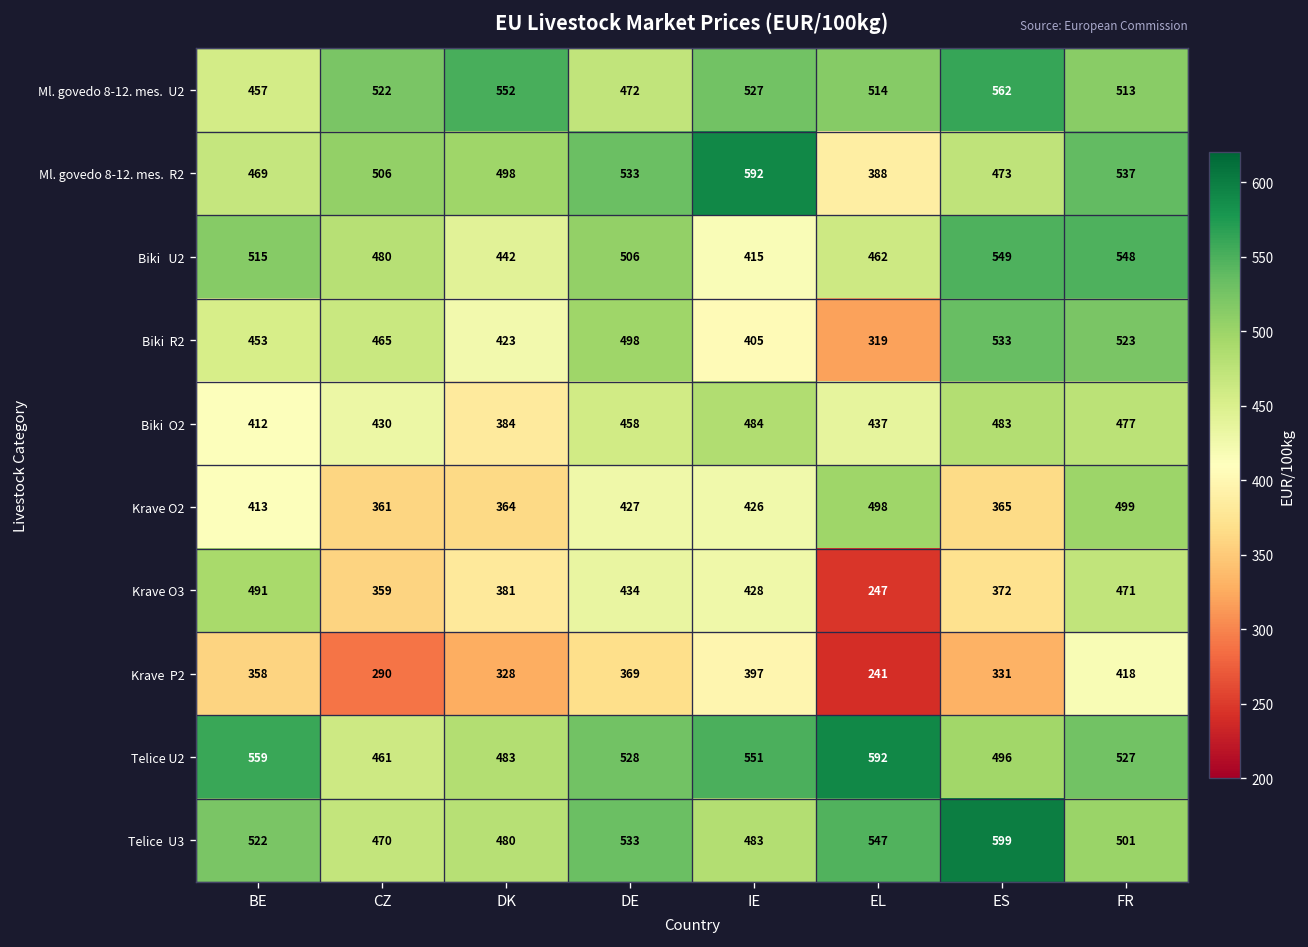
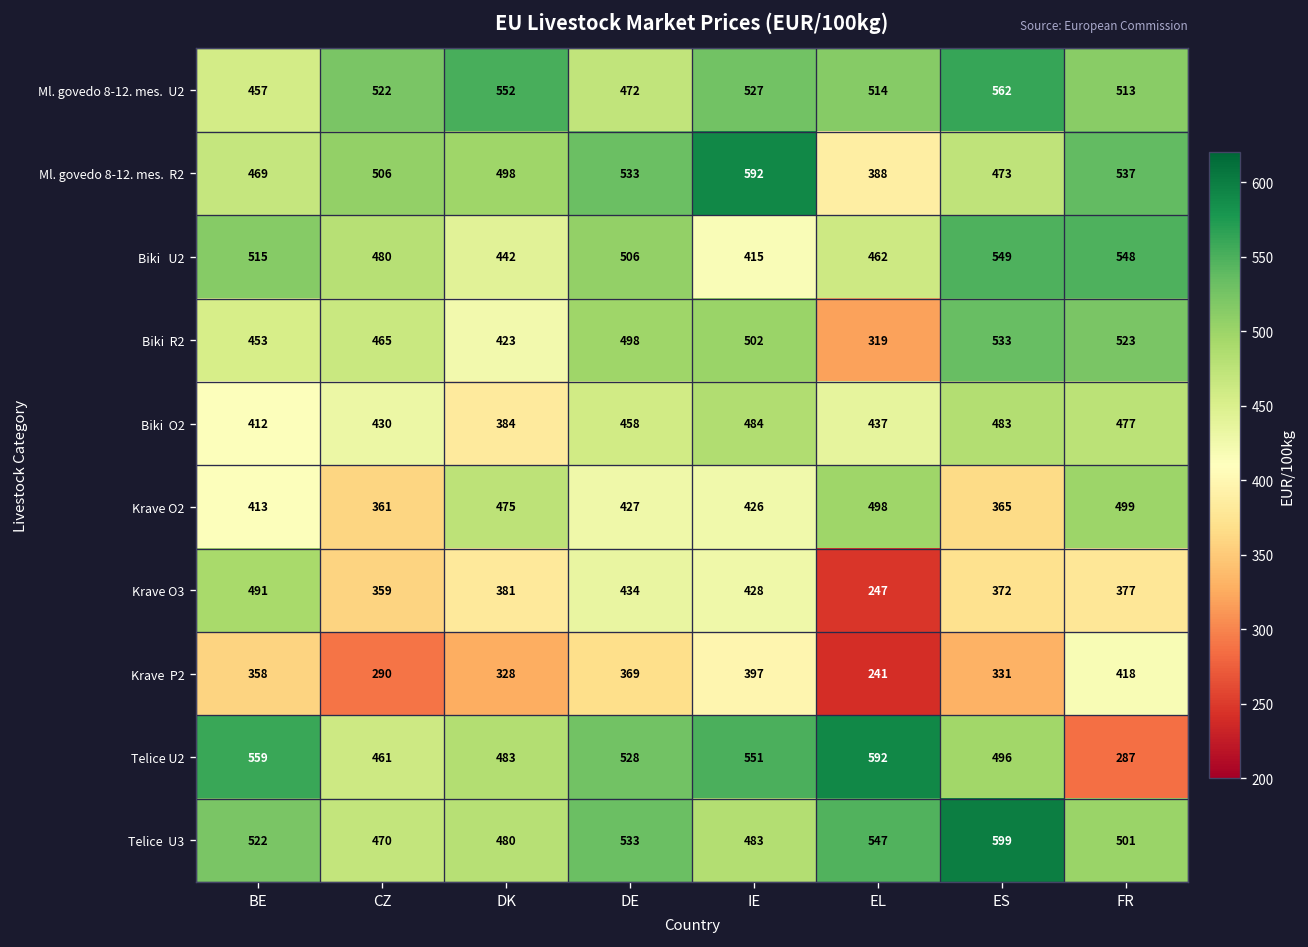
Biki R2, IE: 405 -> 502
Krave O2, DK: 364 -> 475
Krave O3, FR: 471 -> 377
Telice U2, FR: 527 -> 287
